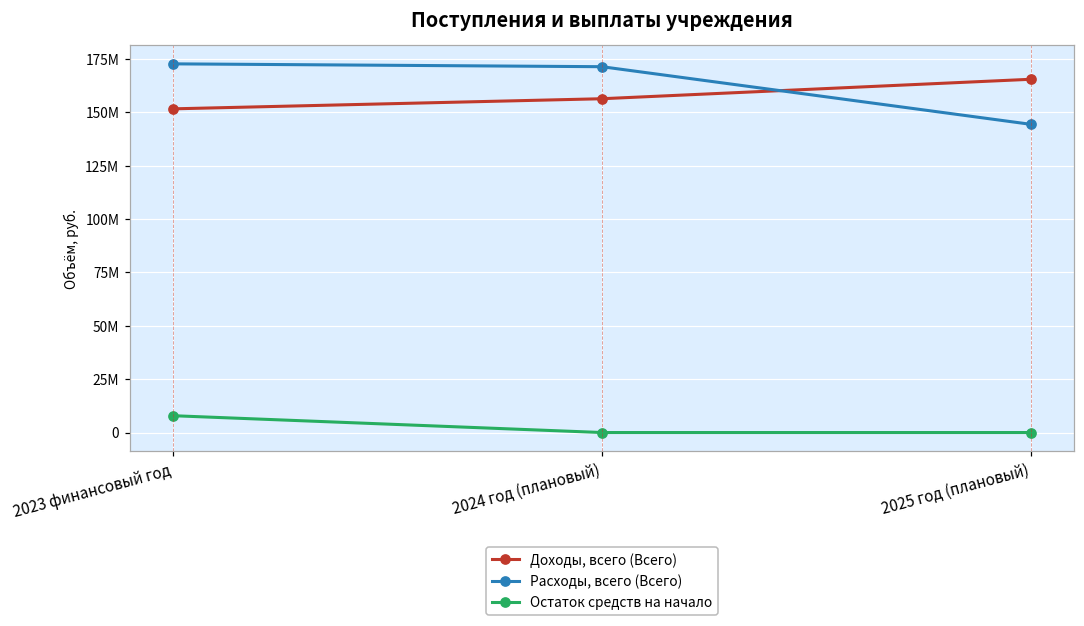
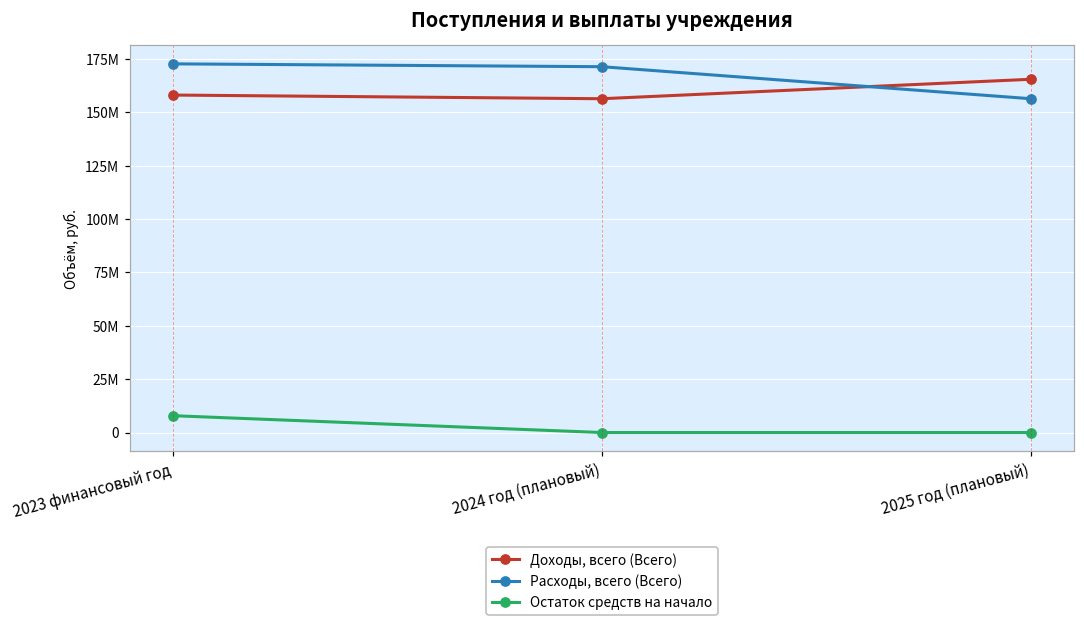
Доходы, всего (Всего), 2023 финансовый год: 152000000 -> 158000000
Расходы, всего (Всего), 2025 год (плановый): 144000000 -> 156000000
